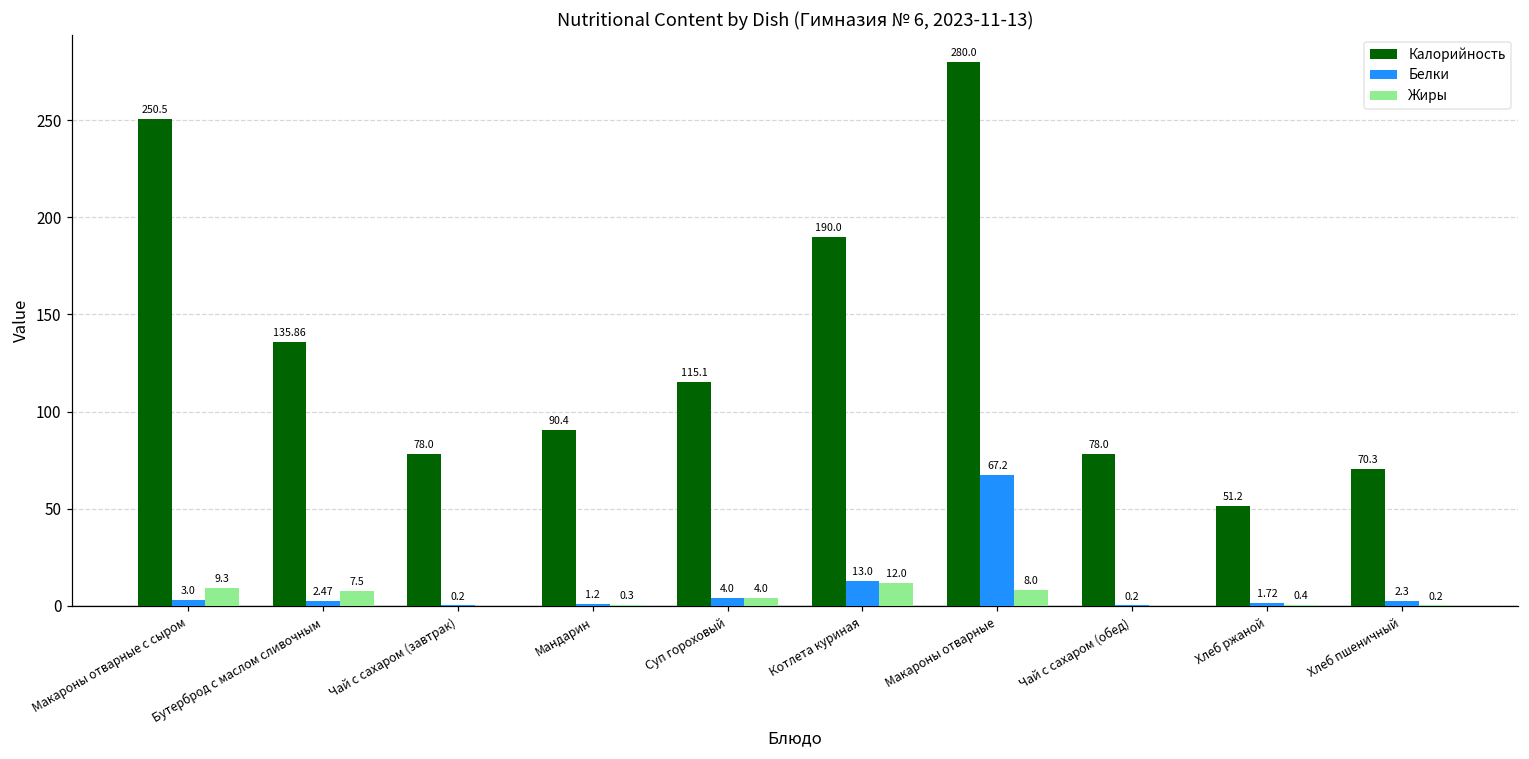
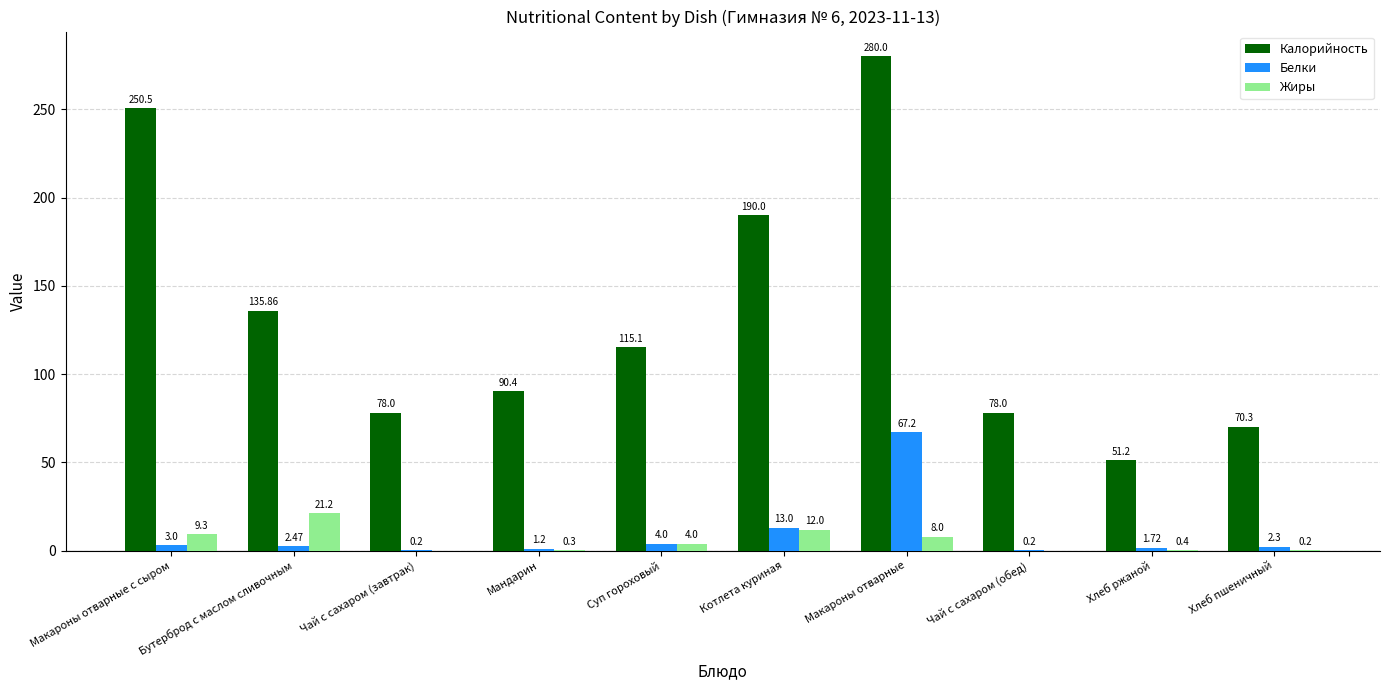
Жиры, Бутерброд с маслом сливочным: 7.5 -> 21.2
